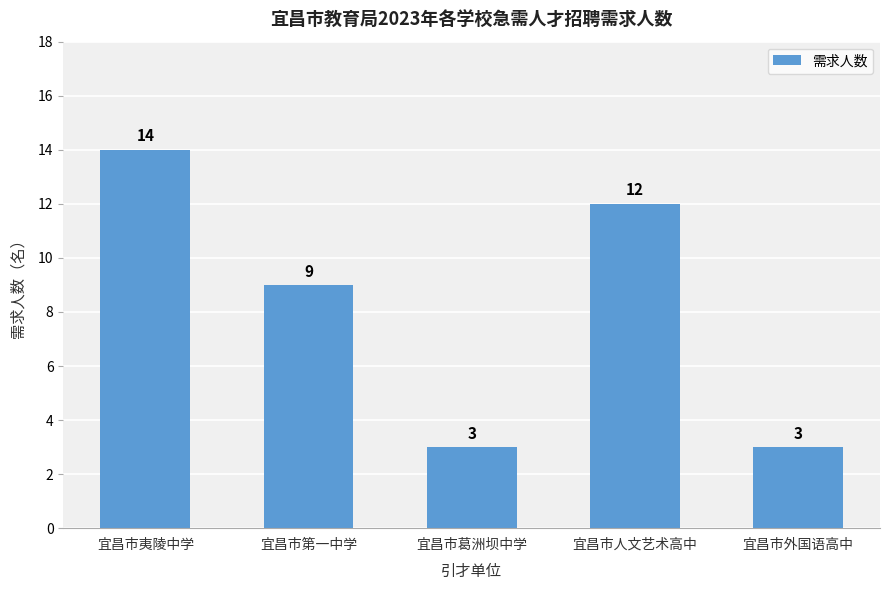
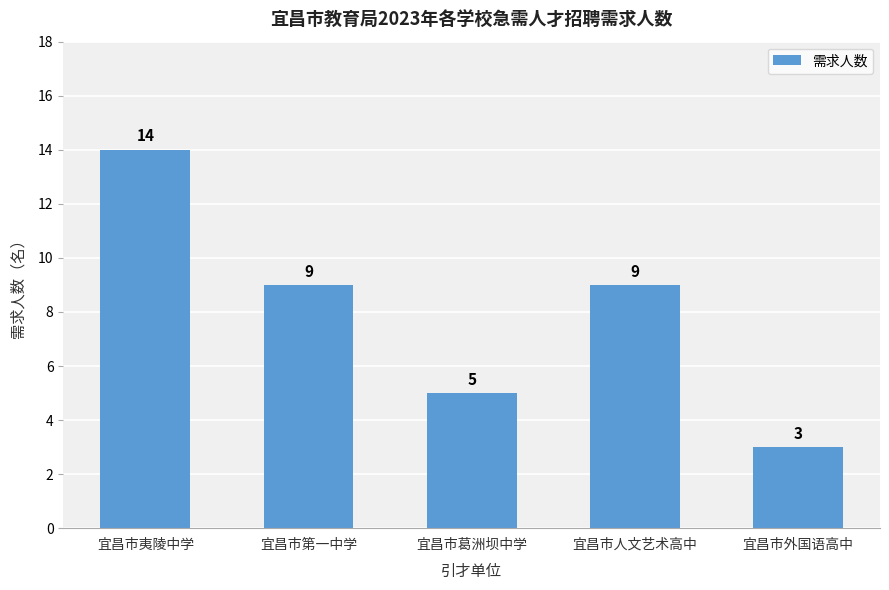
宜昌市葛洲坝中学: 3 -> 5
宜昌市人文艺术高中: 12 -> 9
